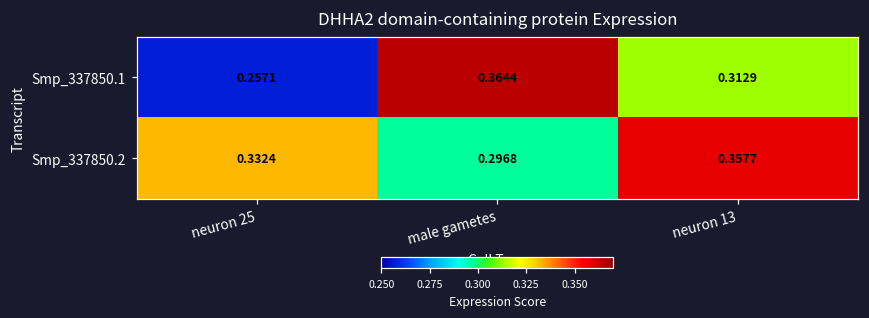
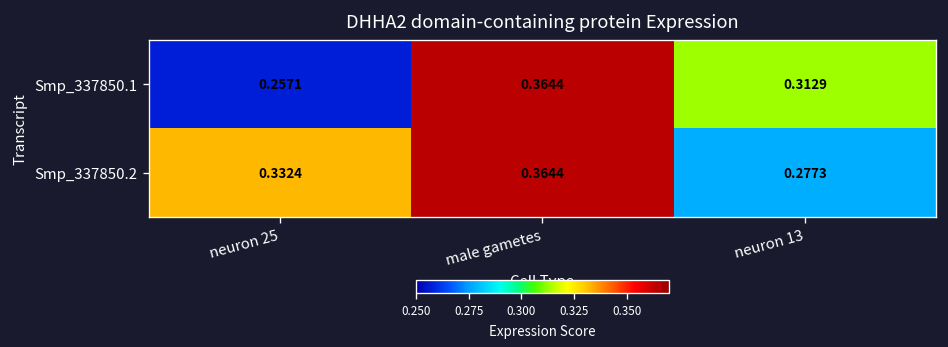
Smp_337850.2, male gametes: 0.2968 -> 0.3644
Smp_337850.2, neuron 13: 0.3577 -> 0.2773
